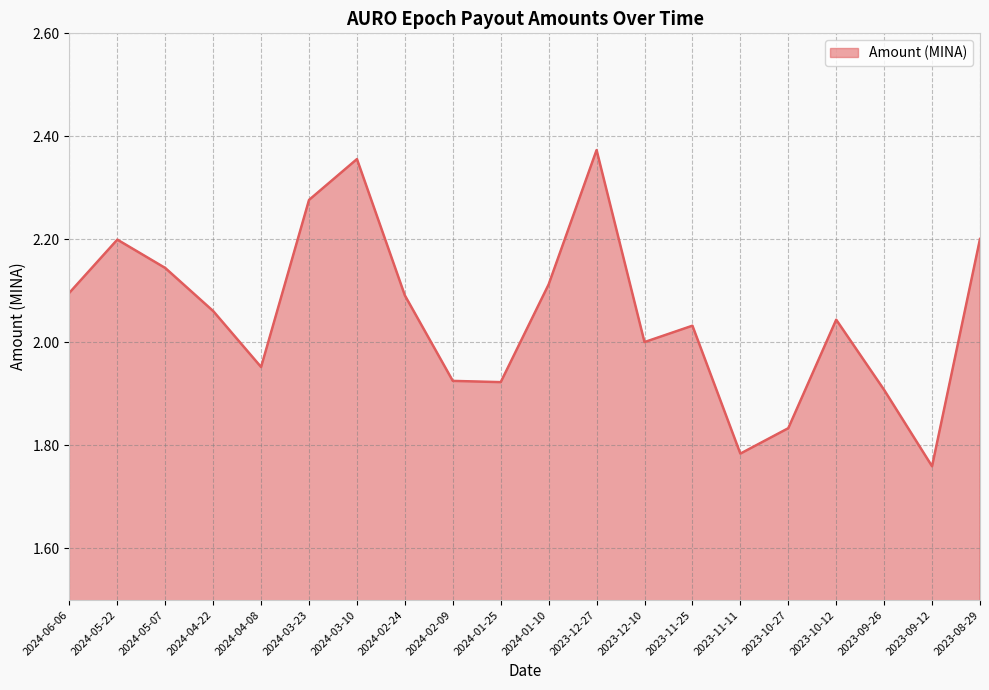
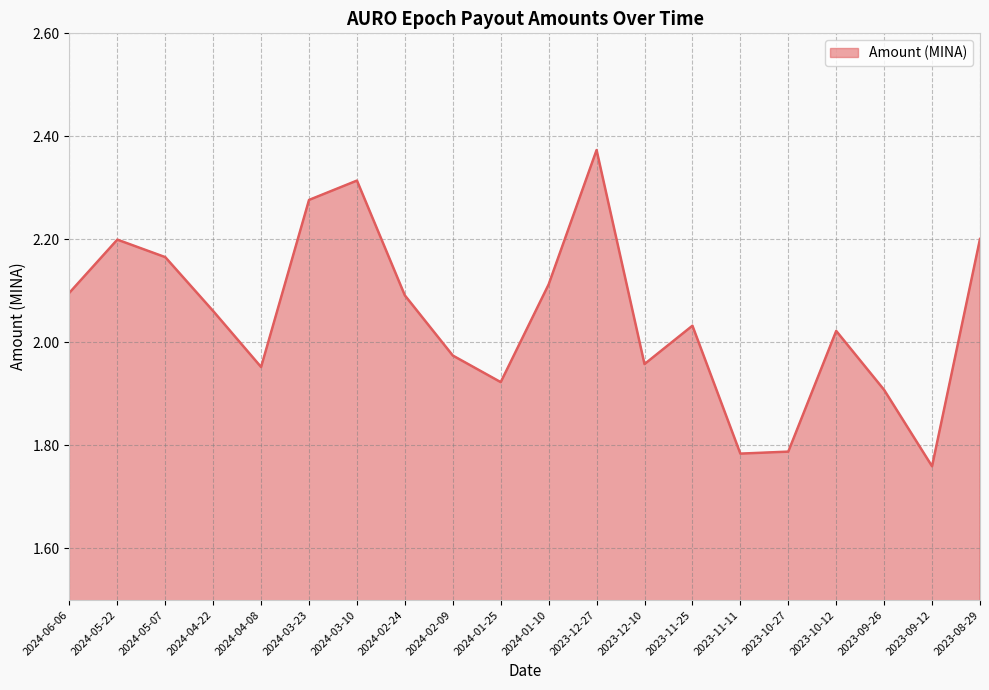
2024-05-07: 2.14 -> 2.17
2024-03-10: 2.36 -> 2.31
2024-02-09: 1.93 -> 1.97
2023-12-10: 2.00 -> 1.96
2023-10-27: 1.83 -> 1.79
2023-10-12: 2.04 -> 2.02
